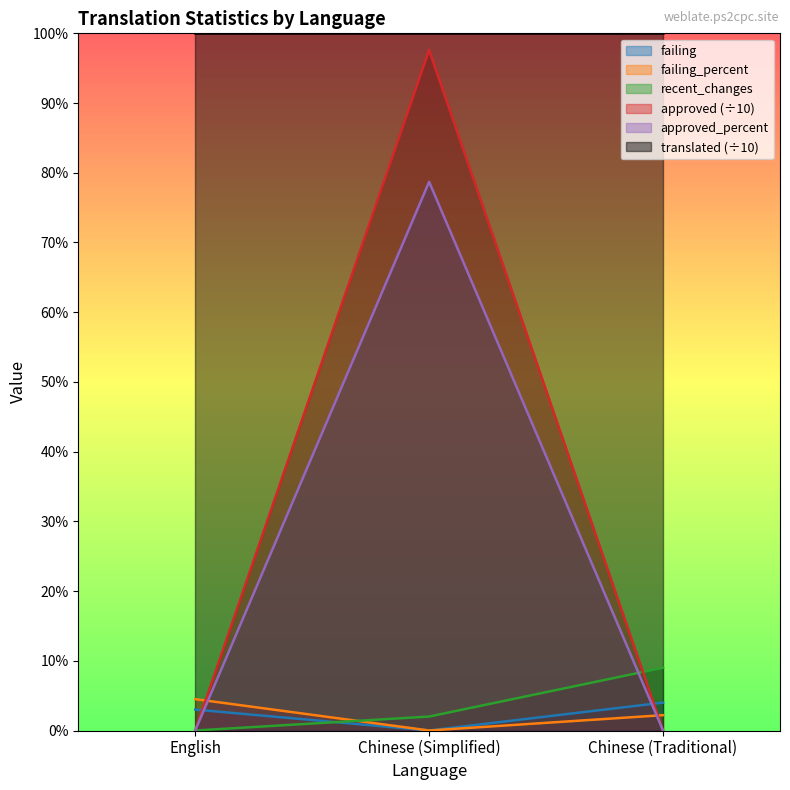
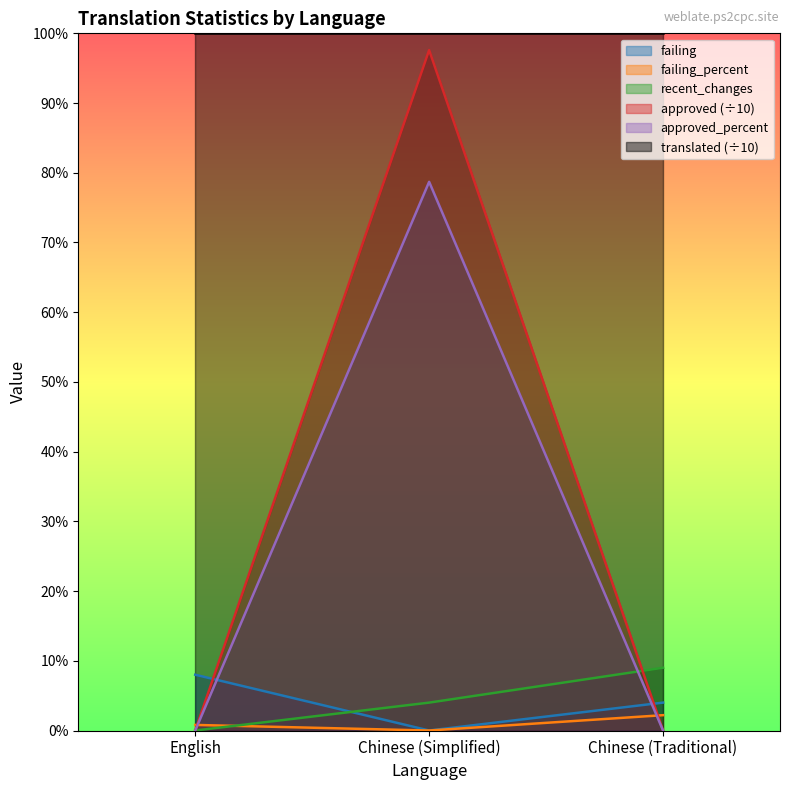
failing, English: 3% -> 8%
failing_percent, English: 5% -> 1%
recent_changes, Chinese (Simplified): 2% -> 4%
